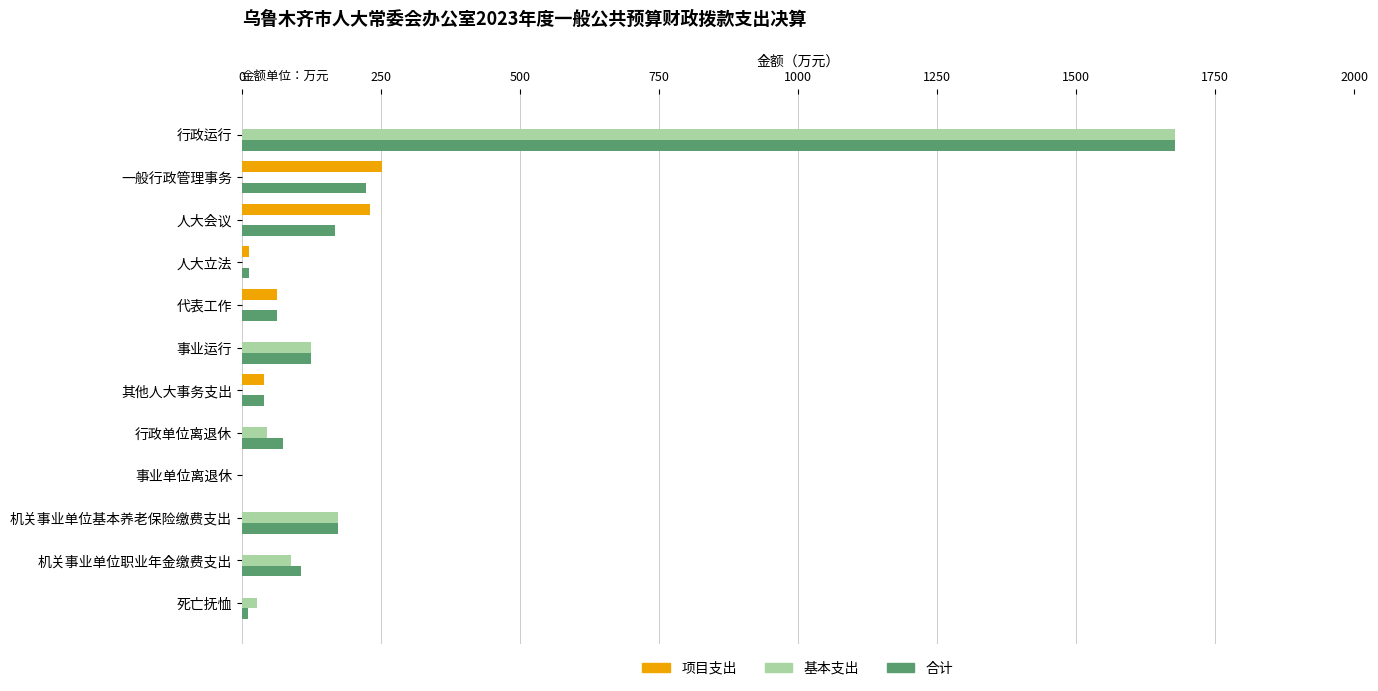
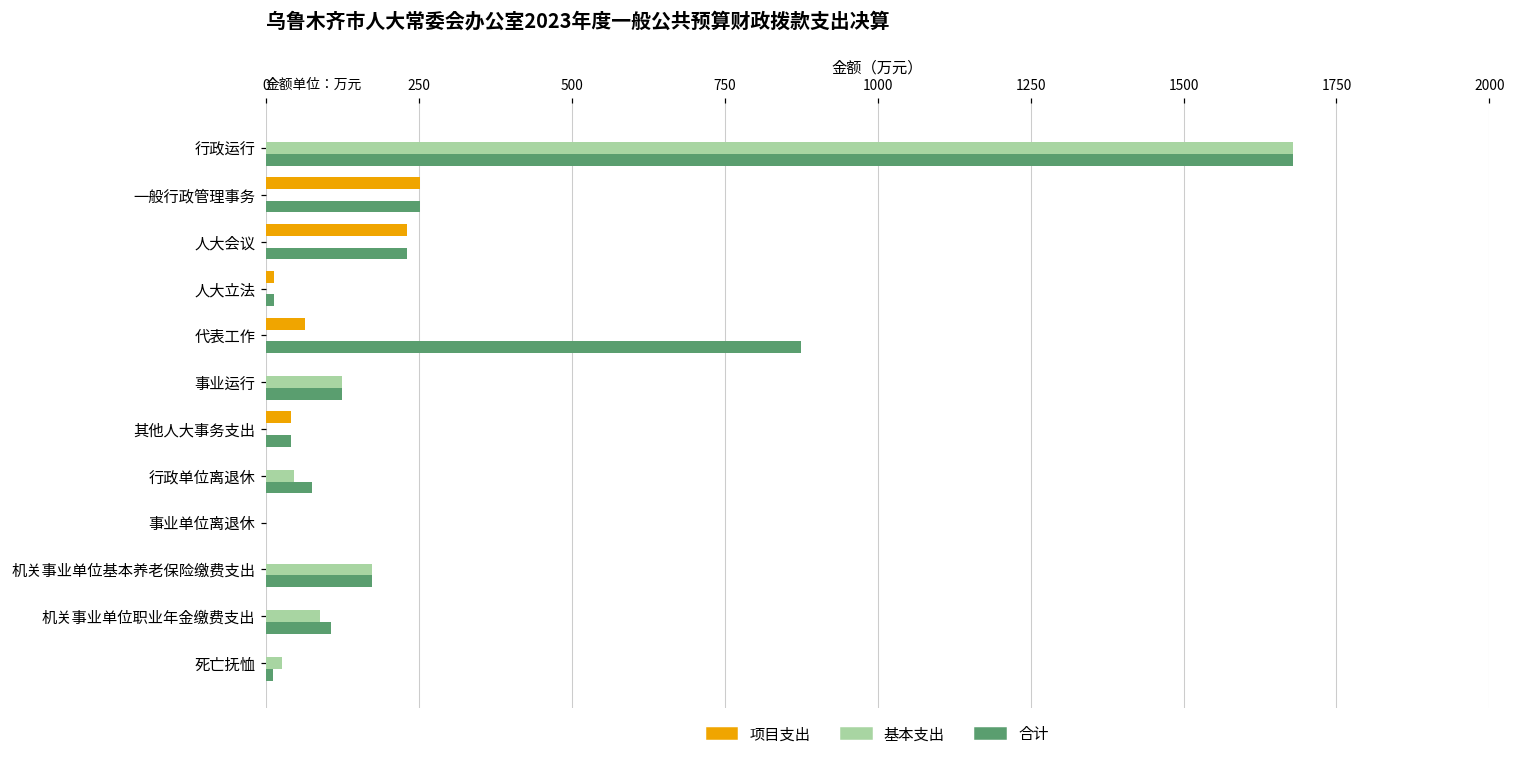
合计, 一般行政管理事务: 220 -> 250
合计, 人大会议: 170 -> 230
合计, 代表工作: 60 -> 880
